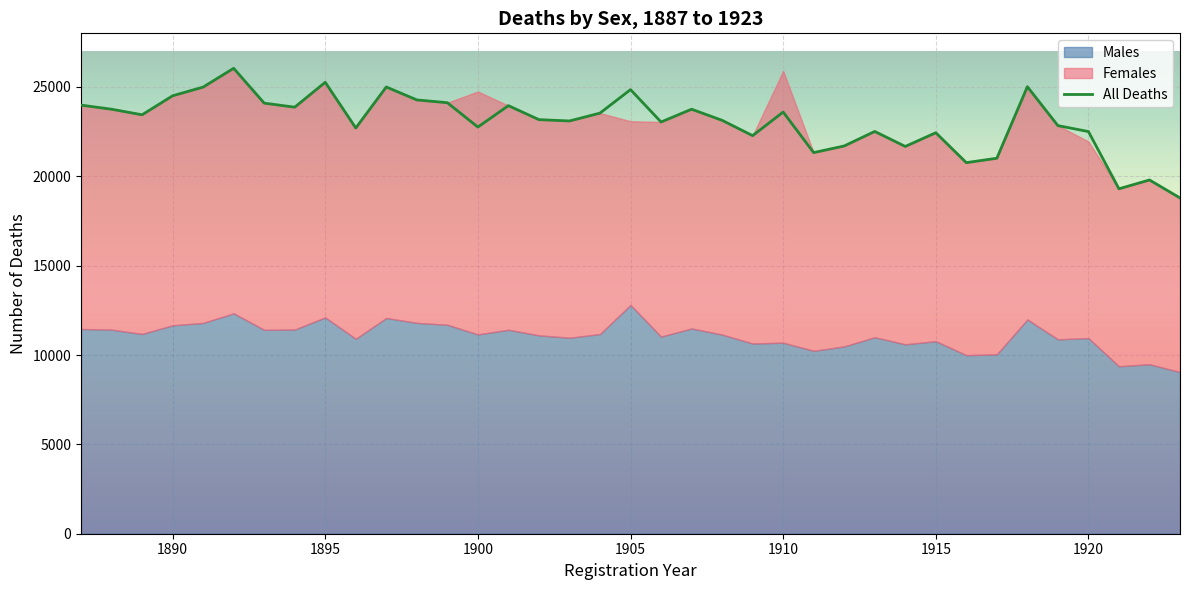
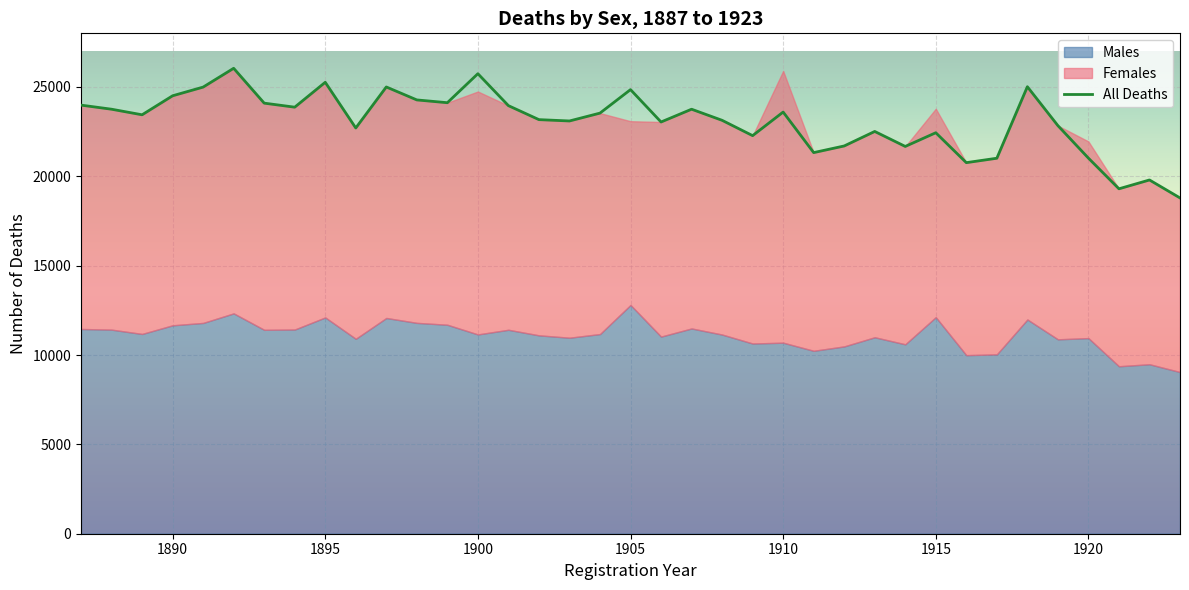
All Deaths, 1900: 22800 -> 25700
Males, 1915: 10800 -> 12100
All Deaths, 1920: 22500 -> 21000
